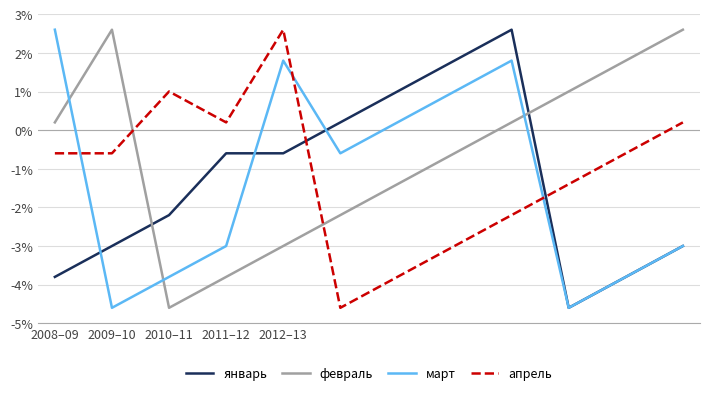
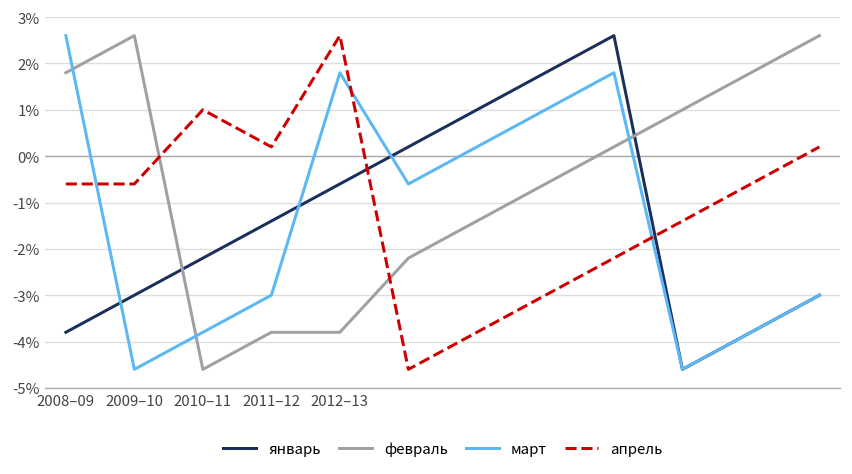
февраль, 2008–09: 0.2% -> 1.8%
январь, 2011–12: -0.6% -> -1.4%
февраль, 2012–13: -3.0% -> -3.8%
